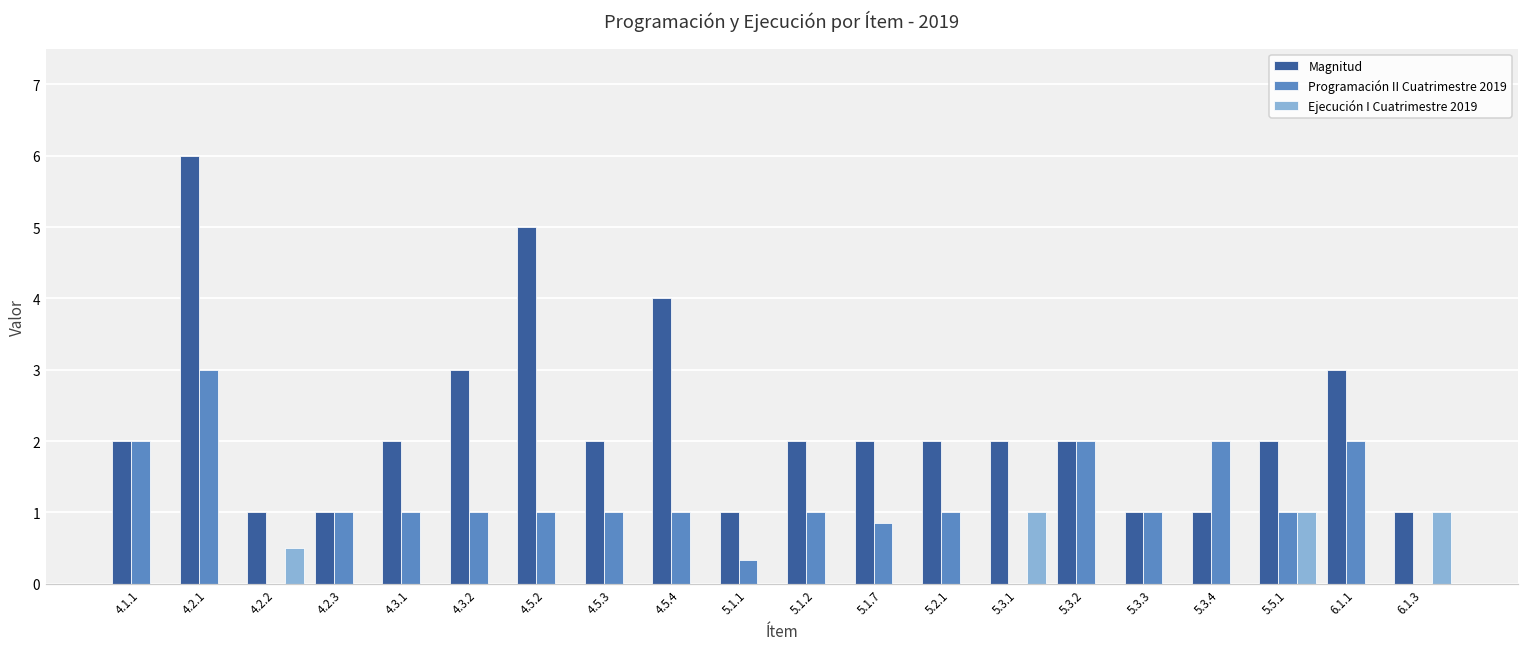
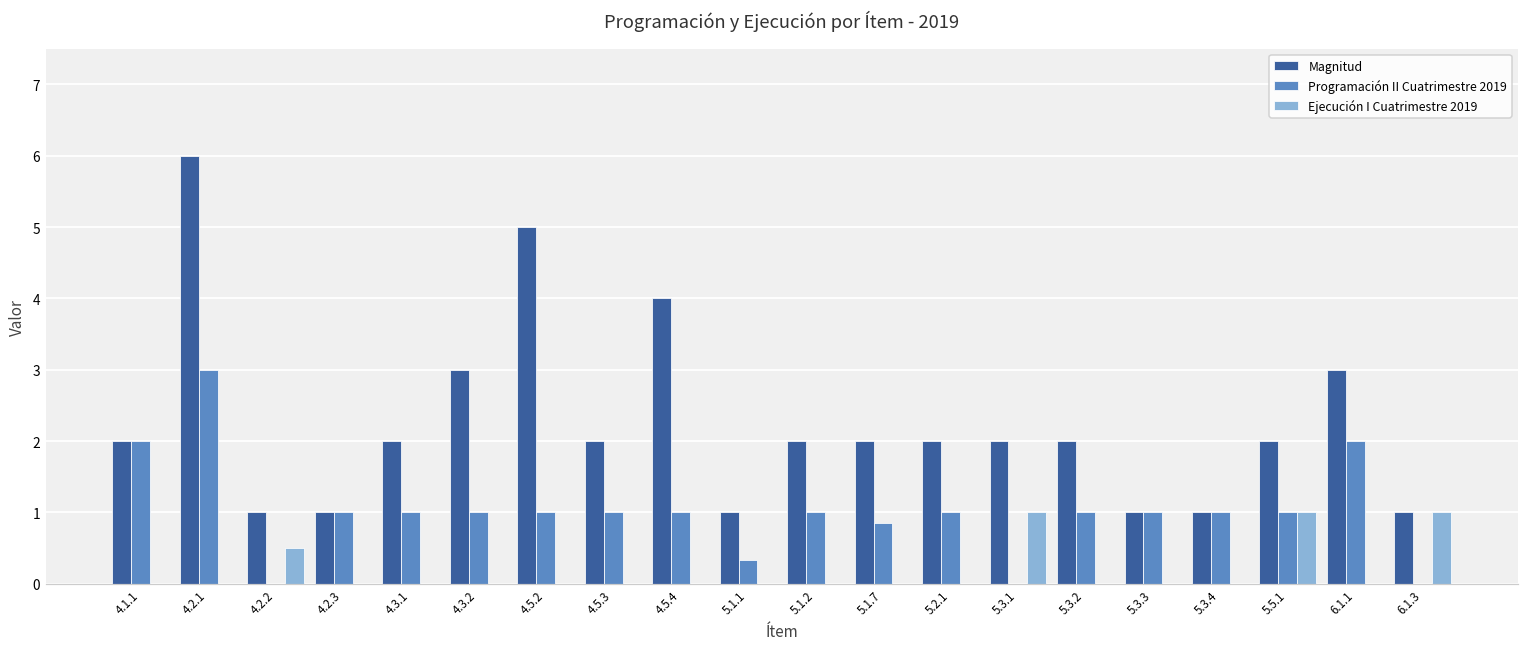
Programación II Cuatrimestre 2019, 5.3.2: 2 -> 1
Programación II Cuatrimestre 2019, 5.3.4: 2 -> 1
